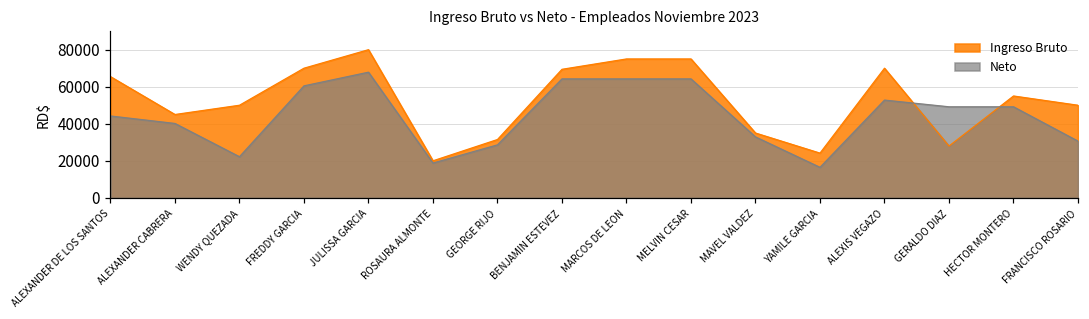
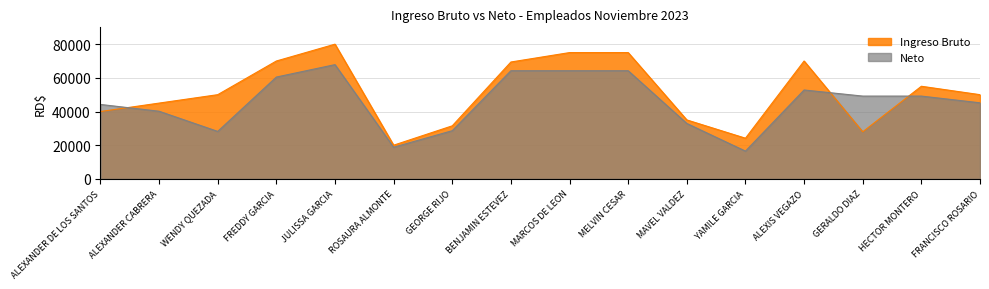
Ingreso Bruto, ALEXANDER DE LOS SANTOS: 65000 -> 40000
Neto, WENDY QUEZADA: 22000 -> 28000
Neto, FRANCISCO ROSARIO: 31000 -> 45000
